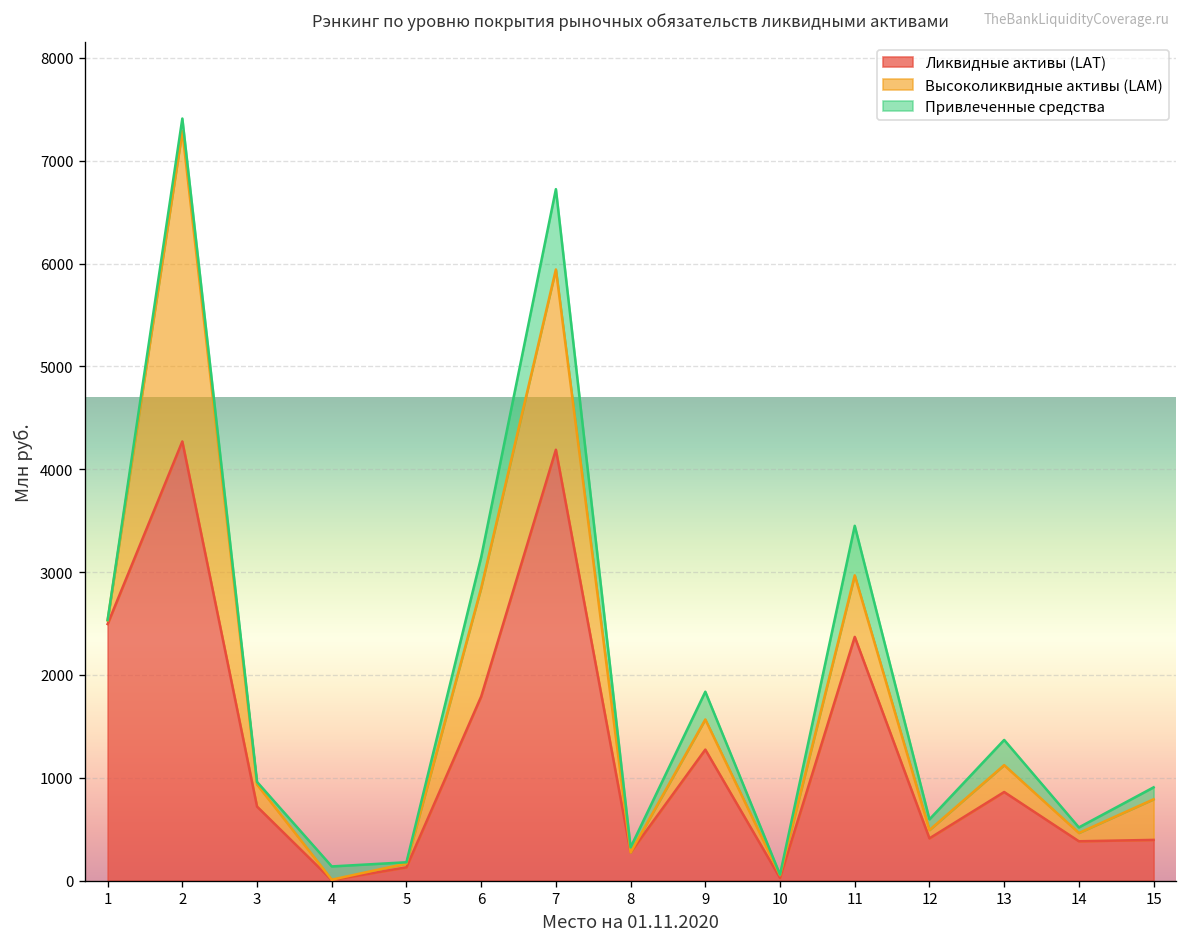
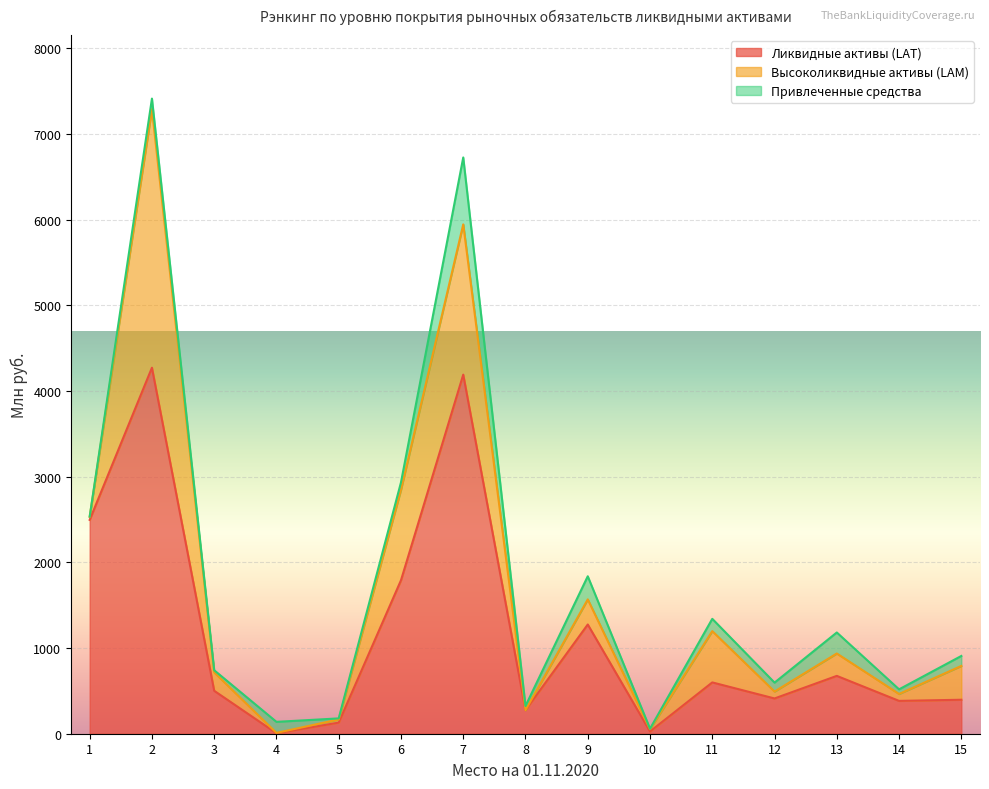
Ликвидные активы (LAT), 3: 700 -> 500
Привлеченные средства, 6: 300 -> 100
Ликвидные активы (LAT), 11: 2400 -> 600
Привлеченные средства, 11: 500 -> 100
Ликвидные активы (LAT), 13: 900 -> 700
